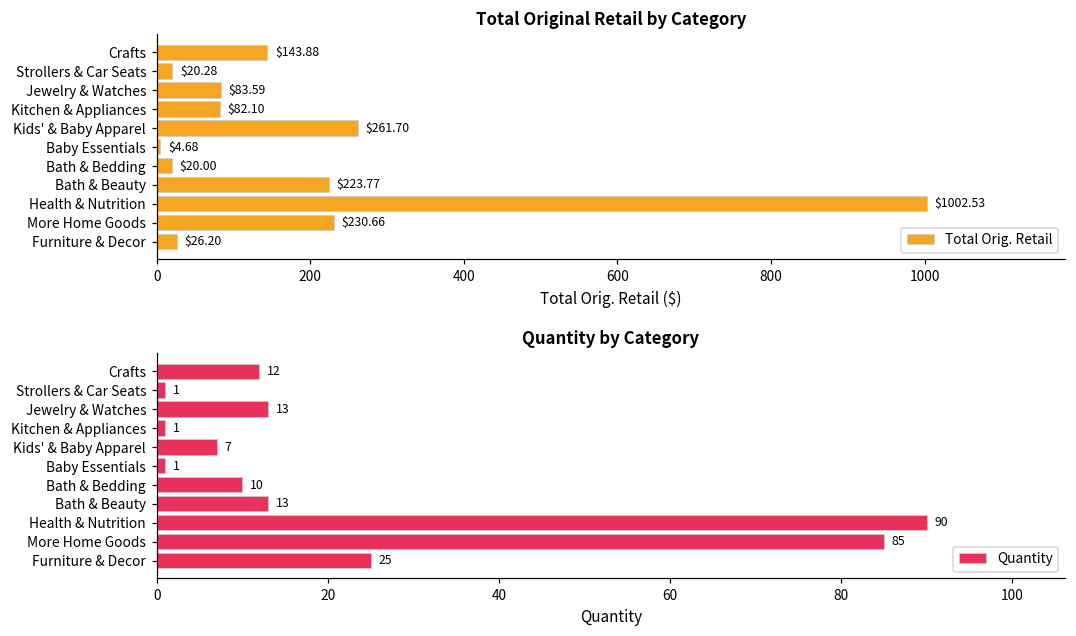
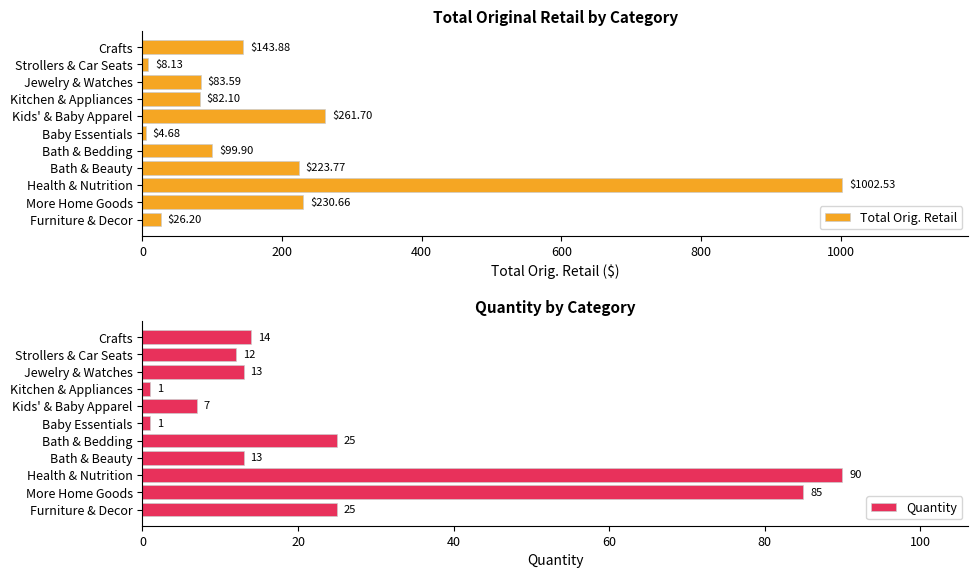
Total Original Retail by Category, Strollers & Car Seats: $20.28 -> $8.13
Total Original Retail by Category, Bath & Bedding: $20.00 -> $99.90
Quantity by Category, Crafts: 12 -> 14
Quantity by Category, Strollers & Car Seats: 1 -> 12
Quantity by Category, Bath & Bedding: 10 -> 25
